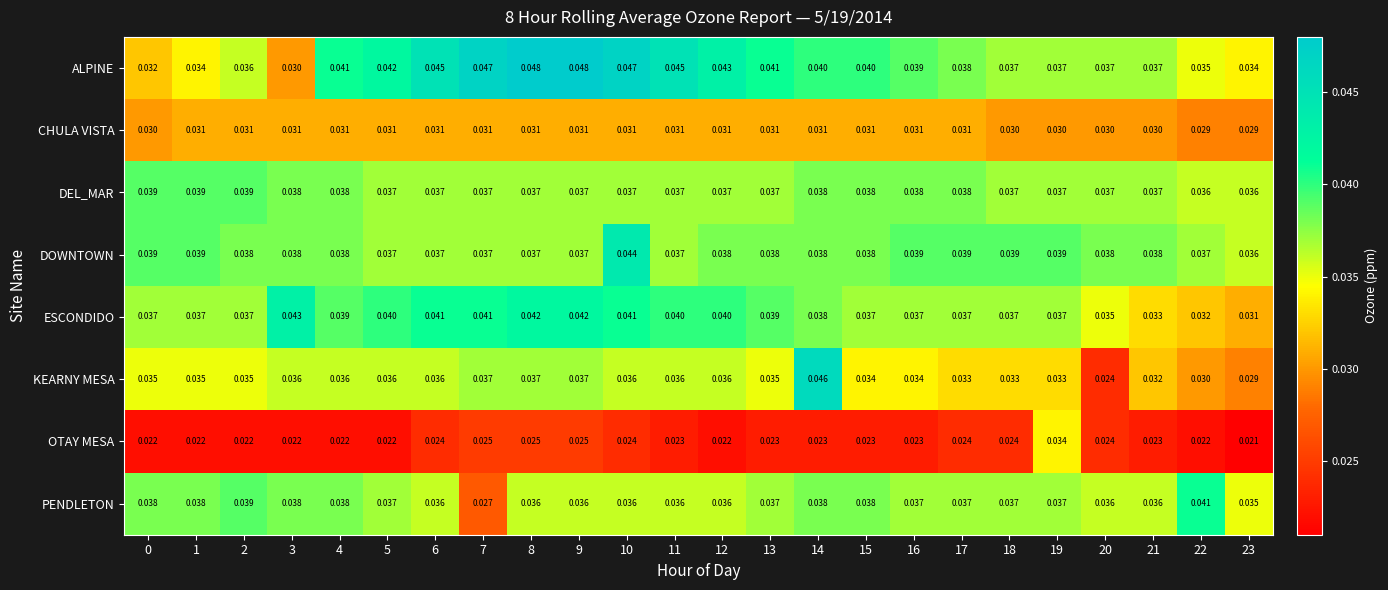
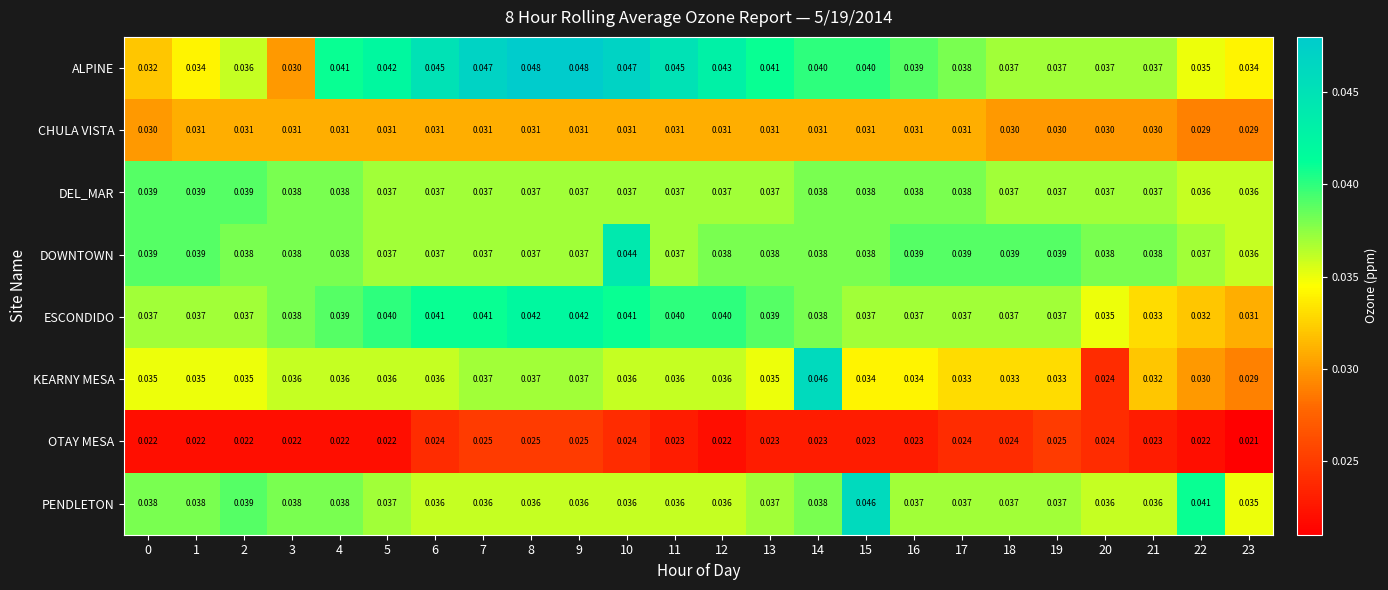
ESCONDIDO, 3: 0.043 -> 0.038
OTAY MESA, 19: 0.034 -> 0.025
PENDLETON, 7: 0.027 -> 0.036
PENDLETON, 15: 0.038 -> 0.046
